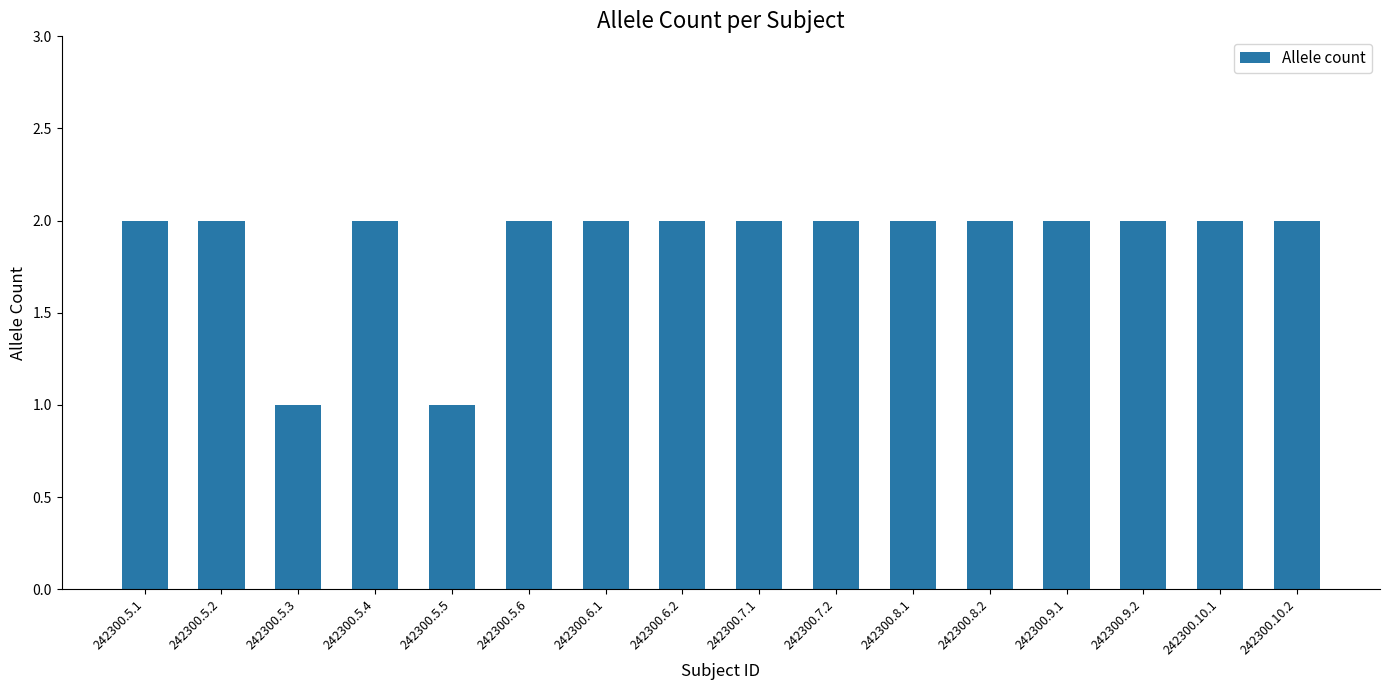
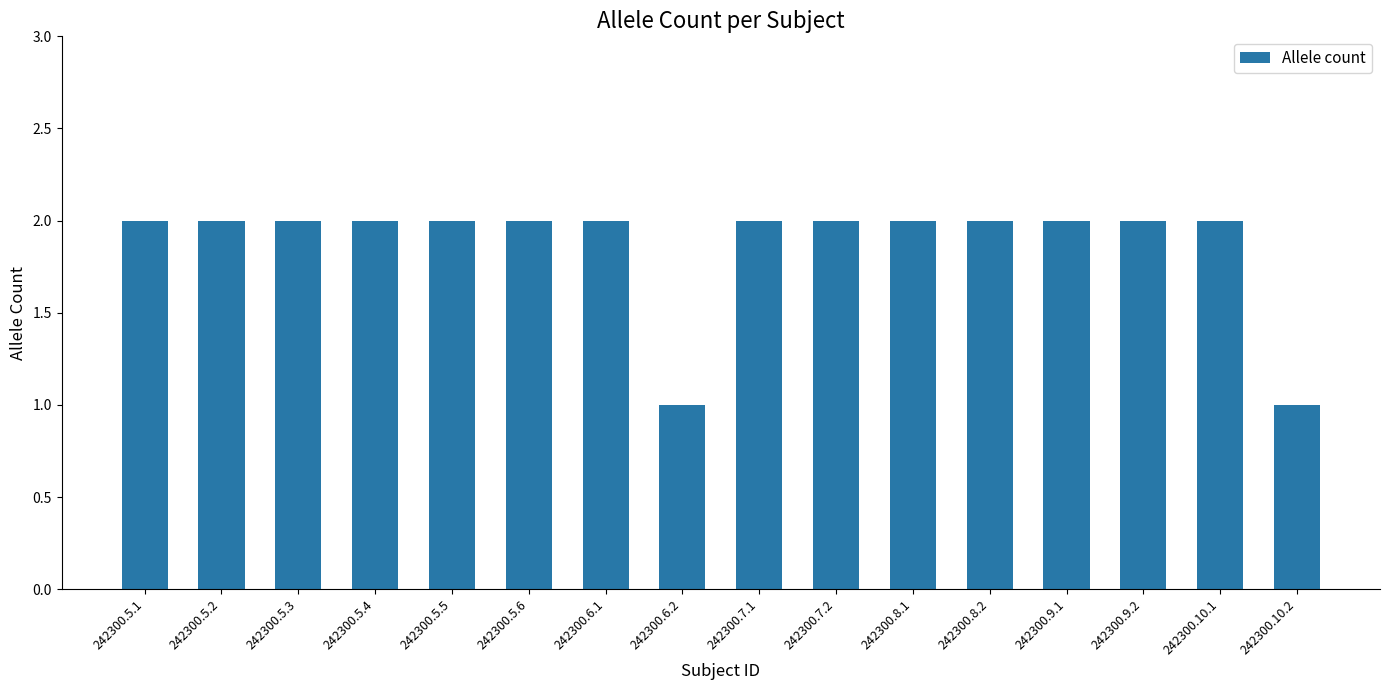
242300.5.3: 1 -> 2
242300.5.5: 1 -> 2
242300.6.2: 2 -> 1
242300.10.2: 2 -> 1
